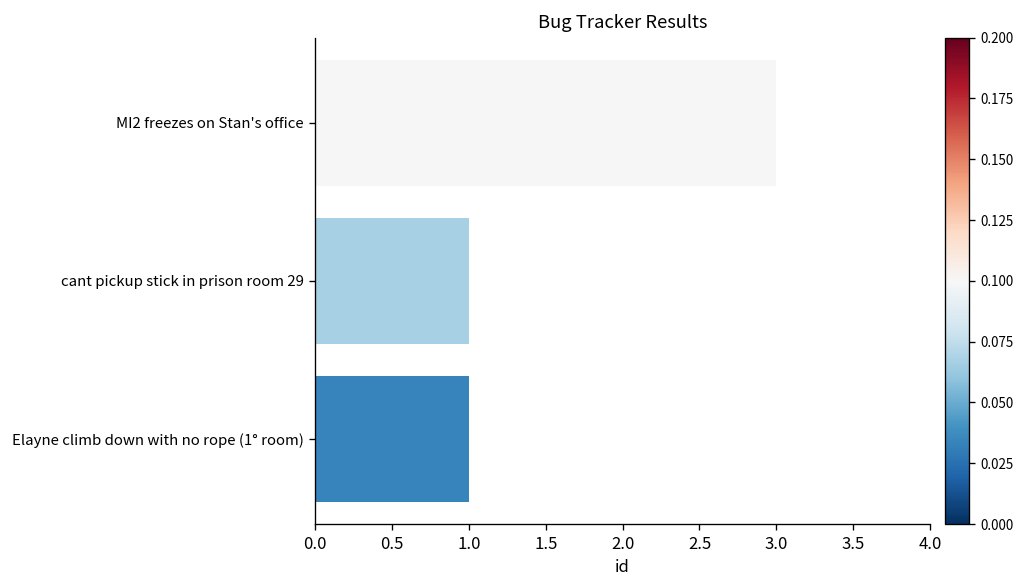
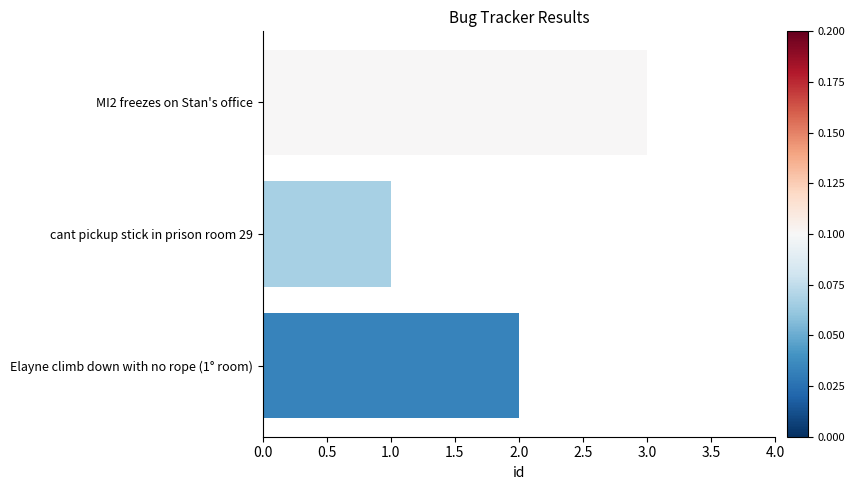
Elayne climb down with no rope (1° room): 1 -> 2
